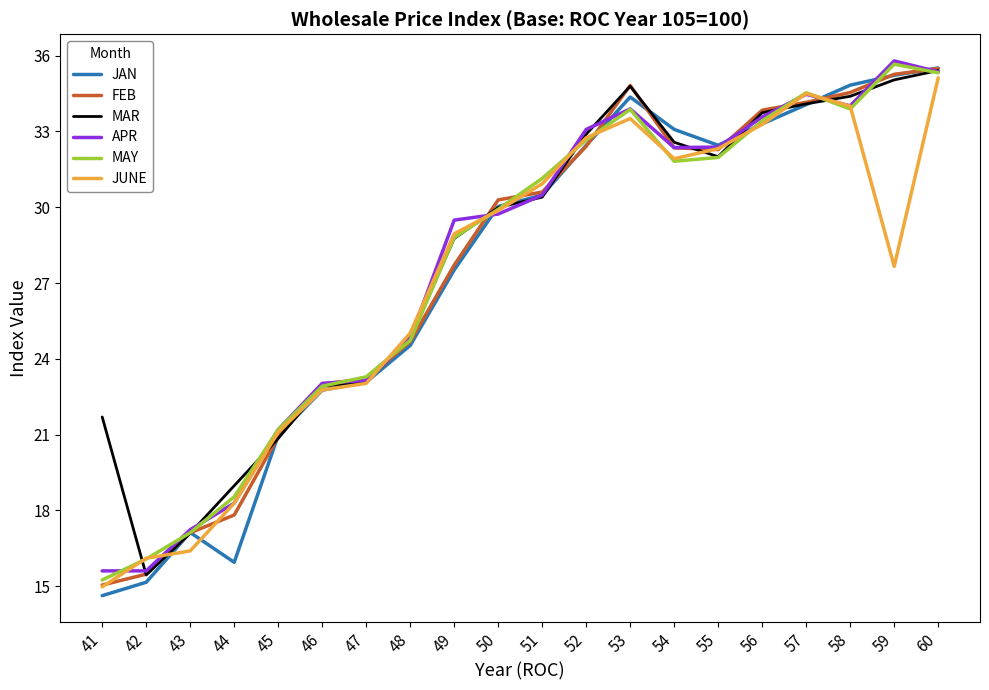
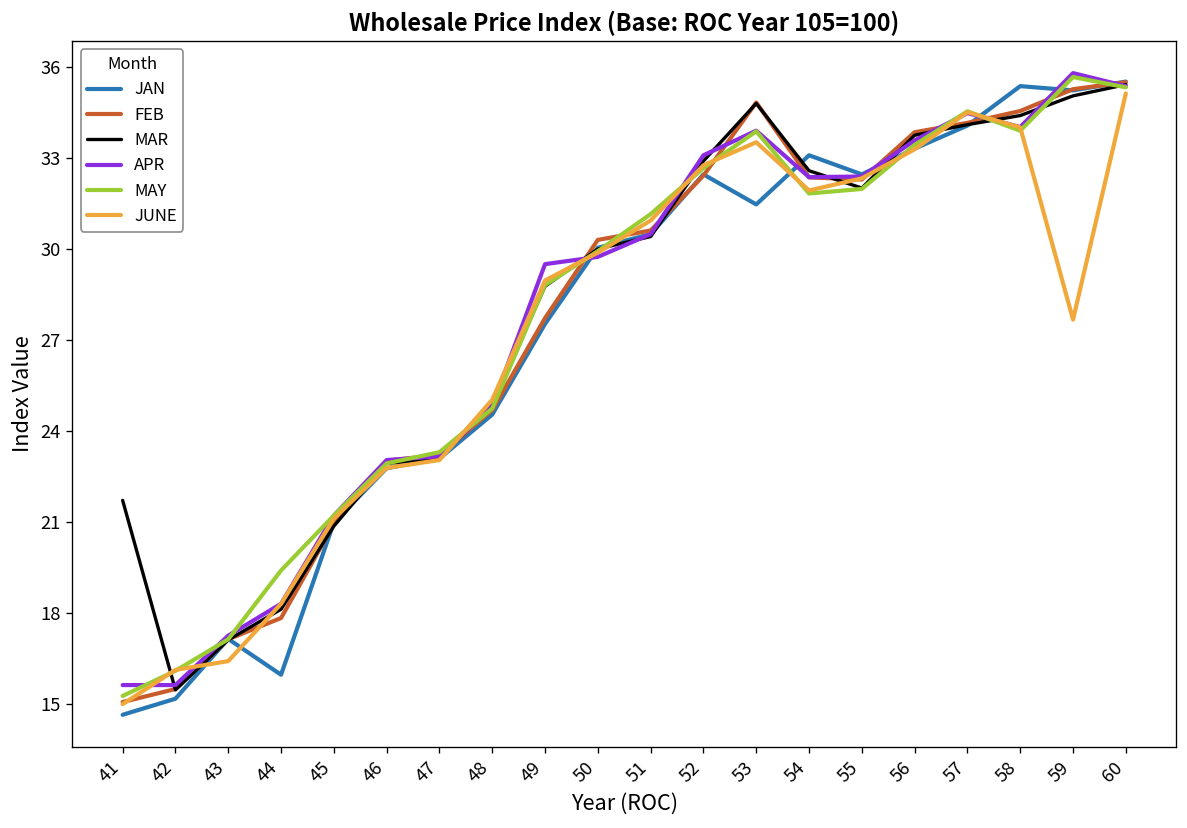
MAR, 44: 19.0 -> 18.1
MAY, 44: 18.5 -> 19.4
JAN, 53: 34.4 -> 31.5
JAN, 58: 34.8 -> 35.4
